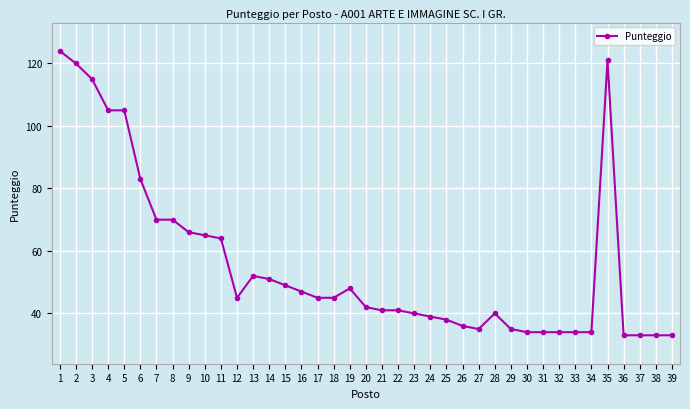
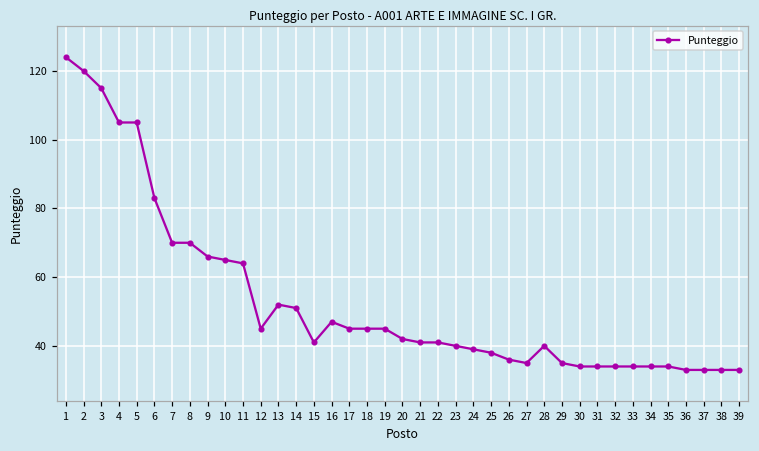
15: 49 -> 41
19: 48 -> 45
35: 121 -> 34
